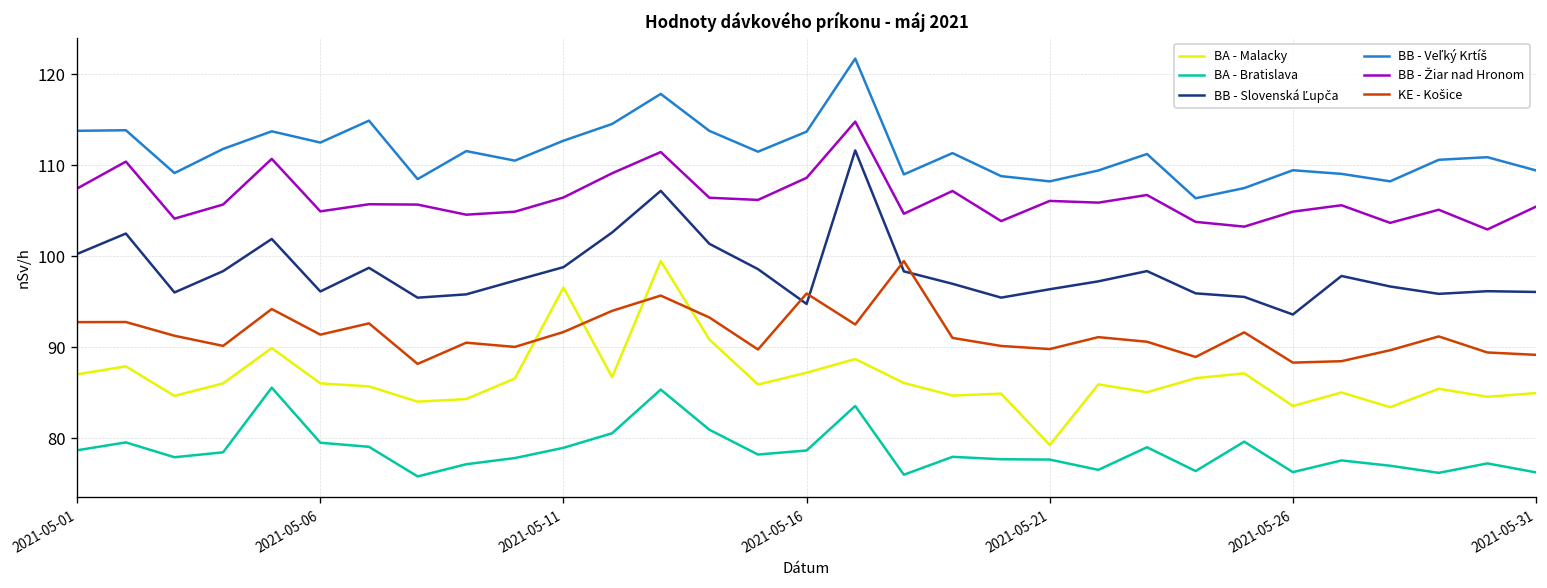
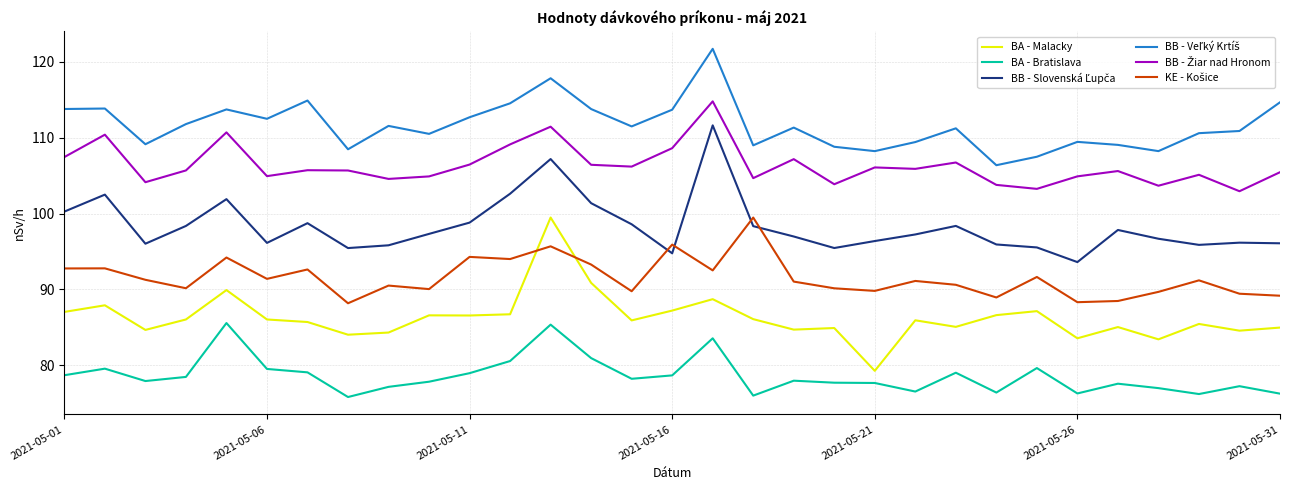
BA - Malacky, 2021-05-11: 97 -> 87
KE - Košice, 2021-05-11: 92 -> 94
BB - Veľký Krtíš, 2021-05-31: 109 -> 115
